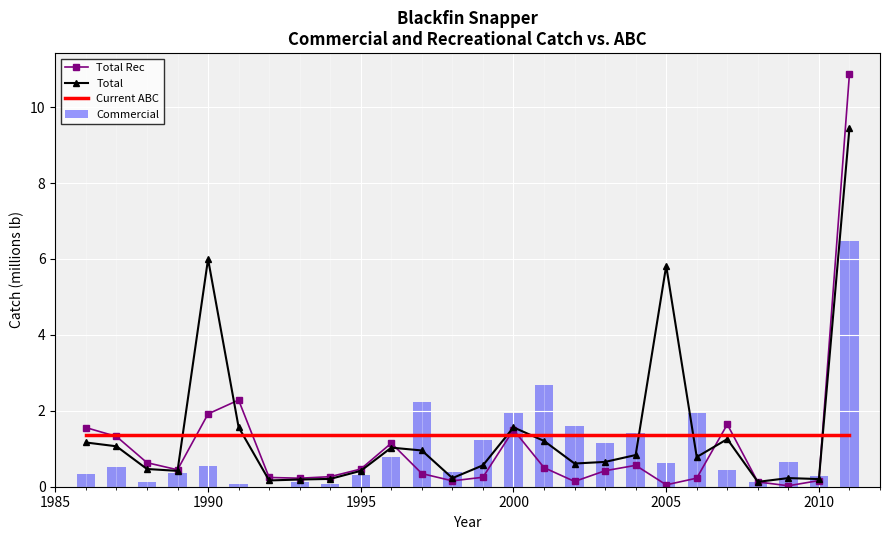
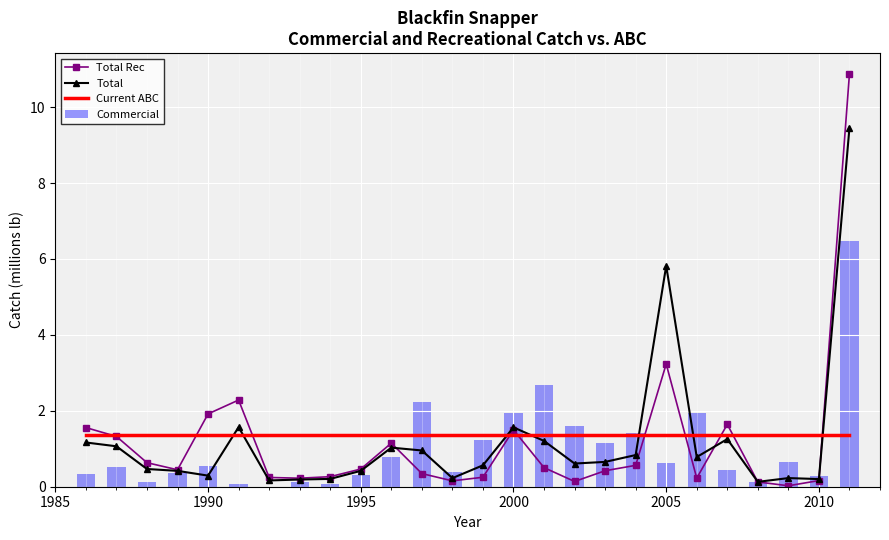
Total, 1990: 6.0 -> 0.3
Total Rec, 2005: 0.0 -> 3.2
